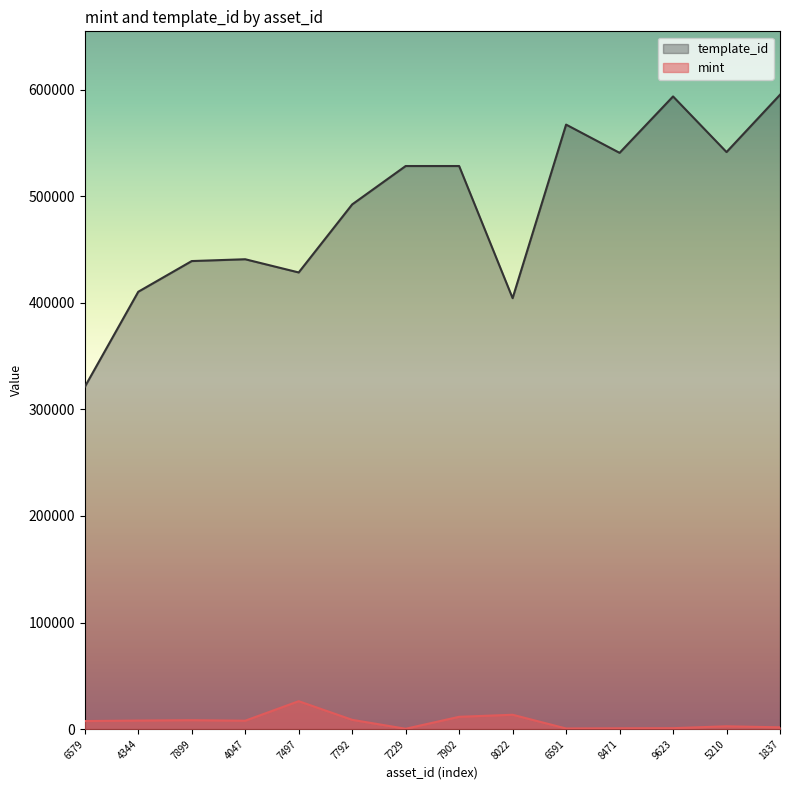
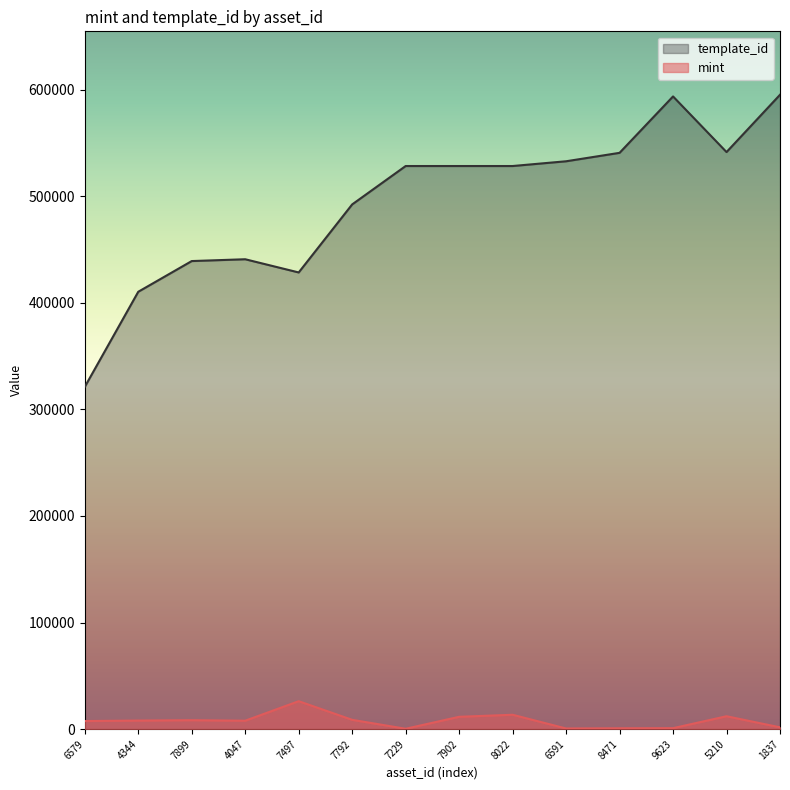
template_id, 8022: 404000 -> 528000
template_id, 6591: 567000 -> 533000
mint, 5210: 3000 -> 12000
